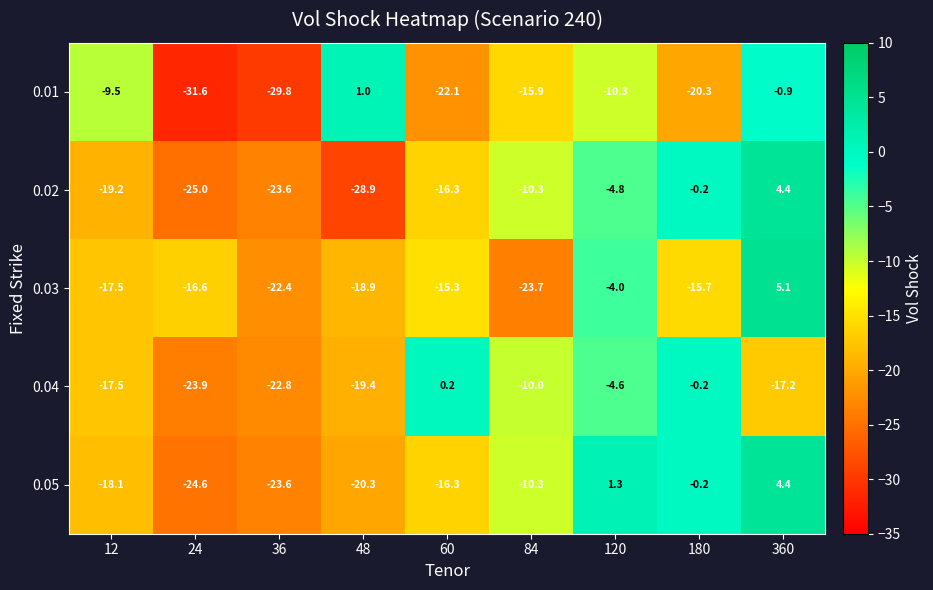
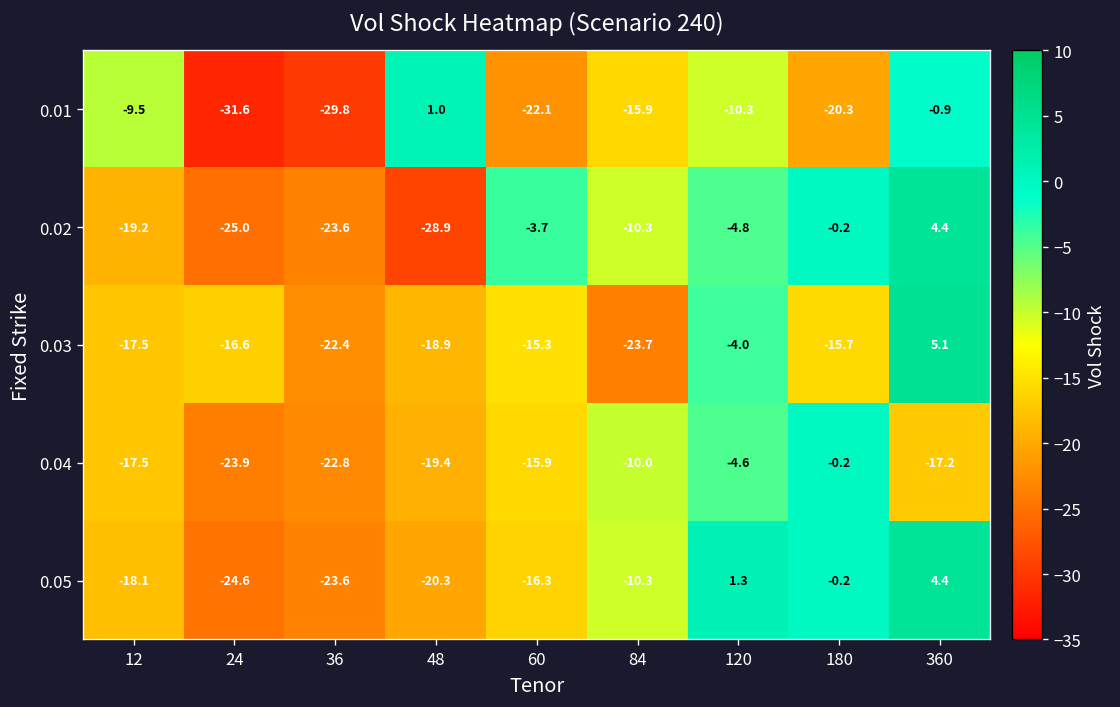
0.02, 60: -16.3 -> -3.7
0.04, 60: 0.2 -> -15.9
